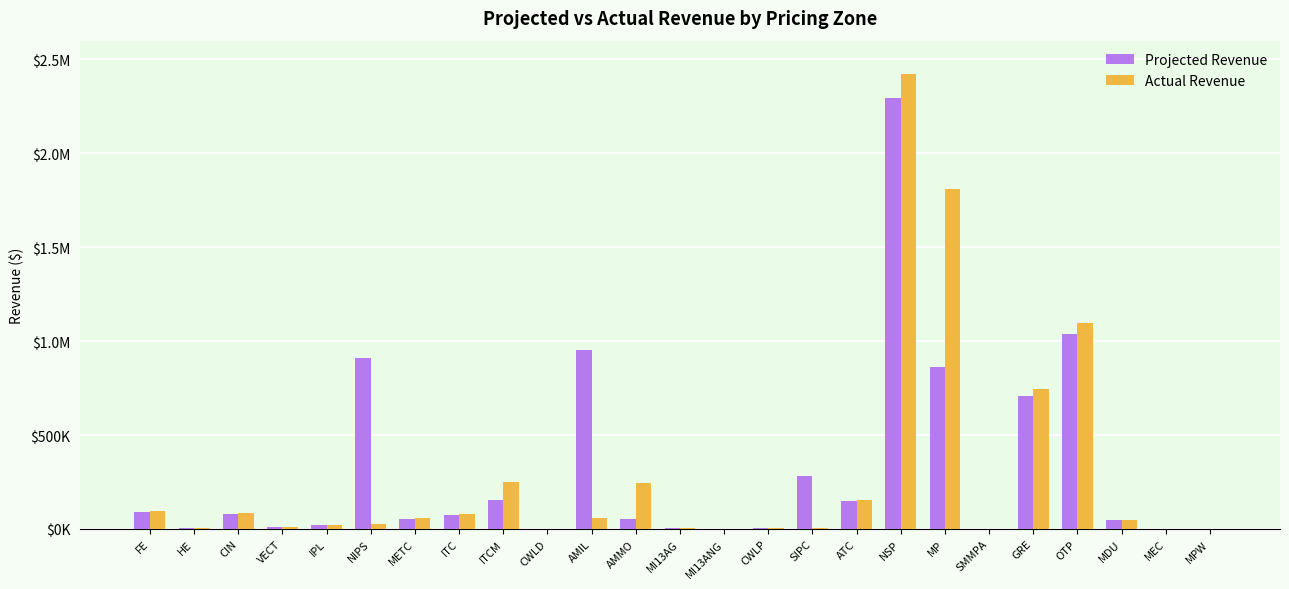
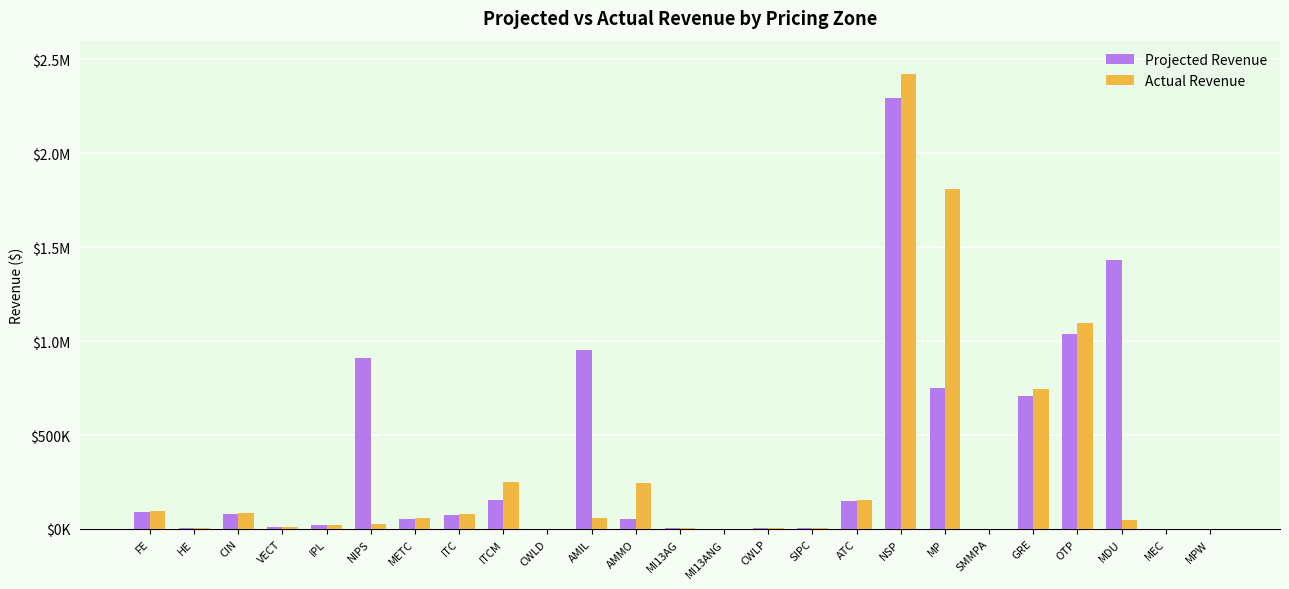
Projected Revenue, SIPC: $280000 -> $0
Projected Revenue, MP: $860000 -> $750000
Projected Revenue, MDU: $50000 -> $1430000
